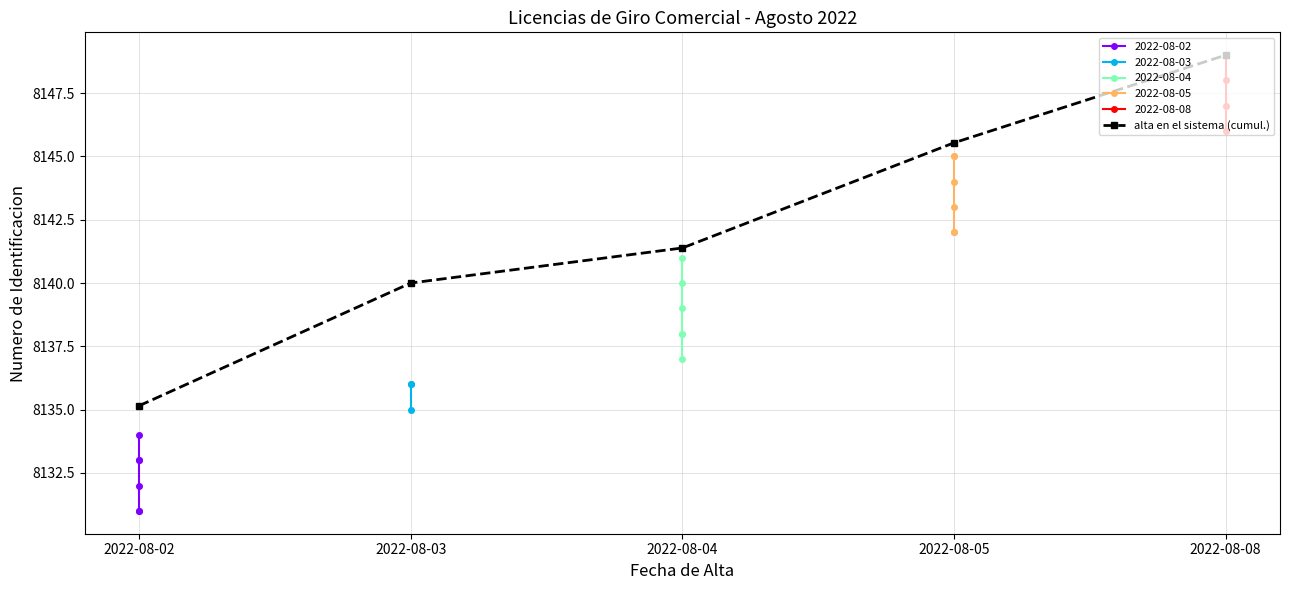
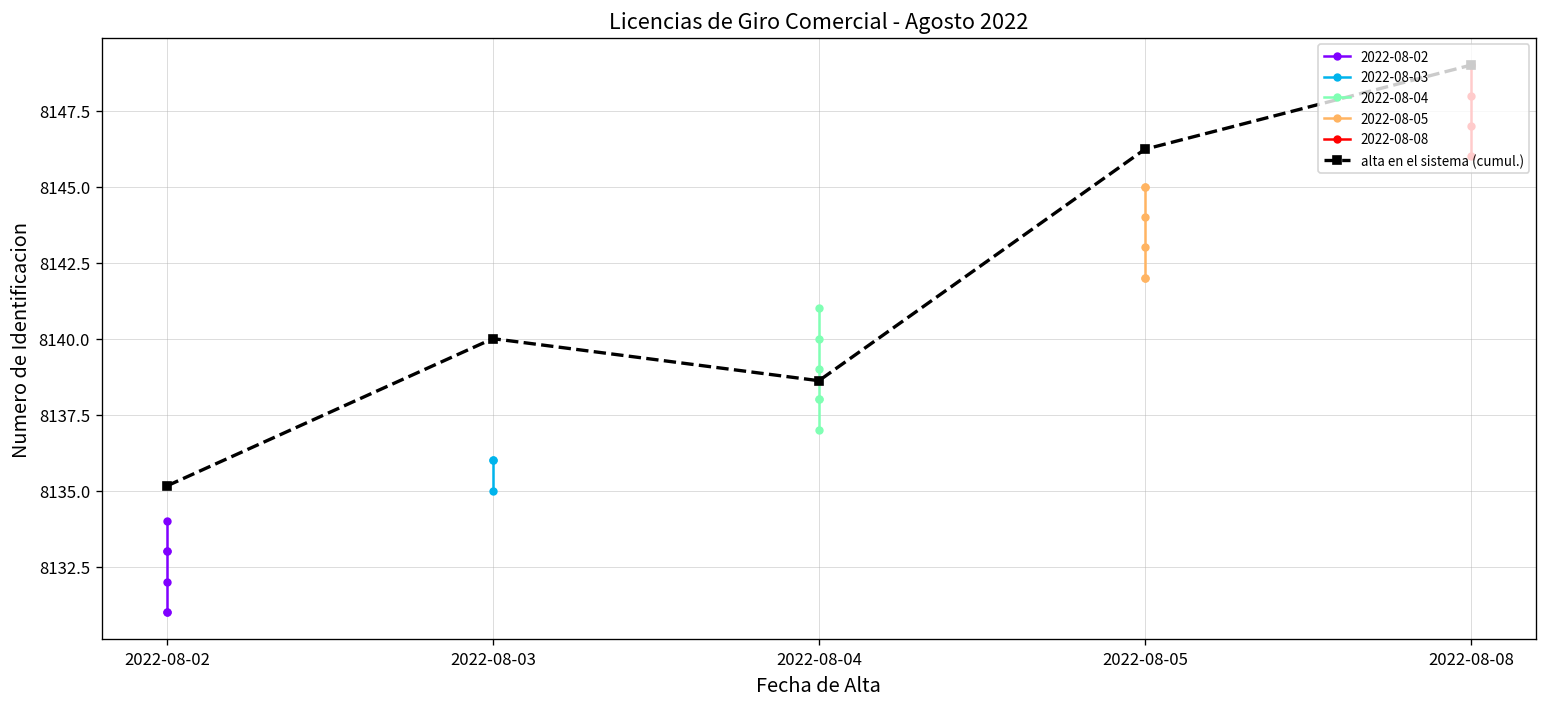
alta en el sistema (cumul.), 2022-08-04: 8141.4 -> 8138.6
alta en el sistema (cumul.), 2022-08-05: 8145.5 -> 8146.2
